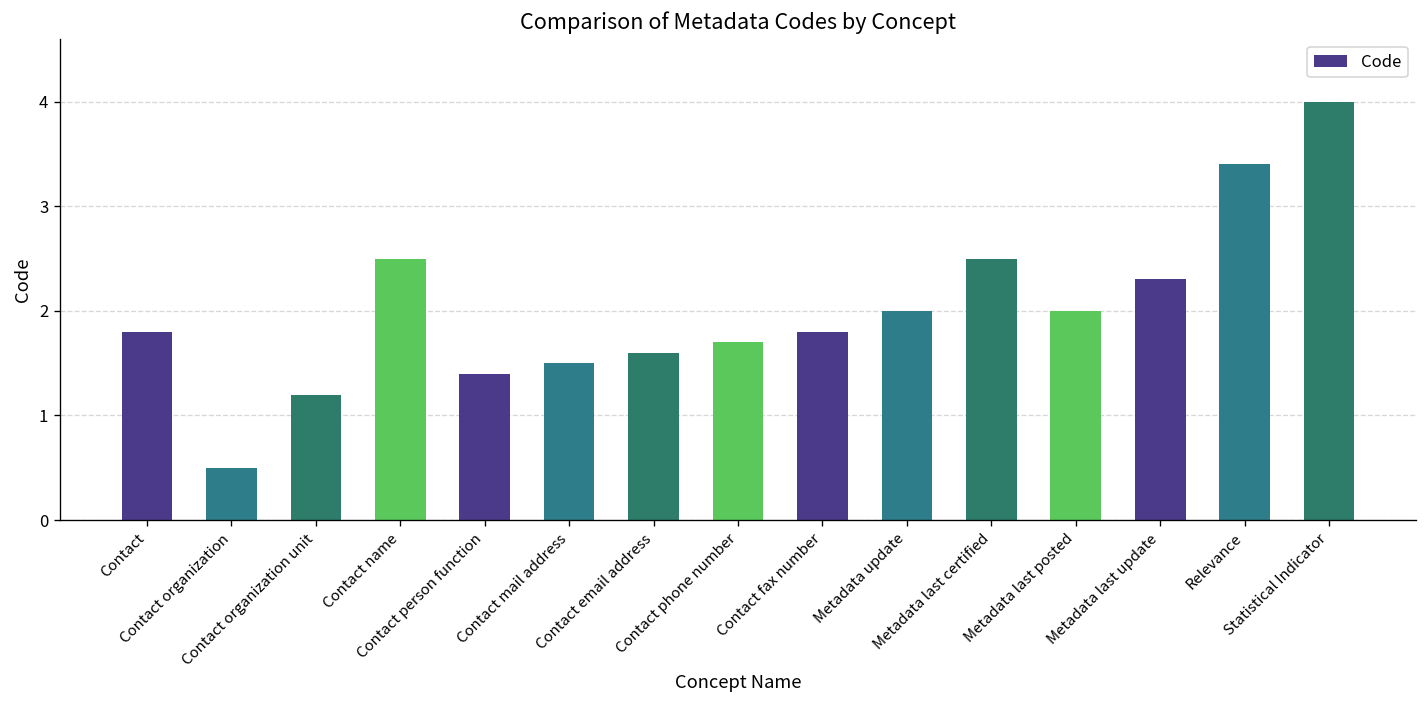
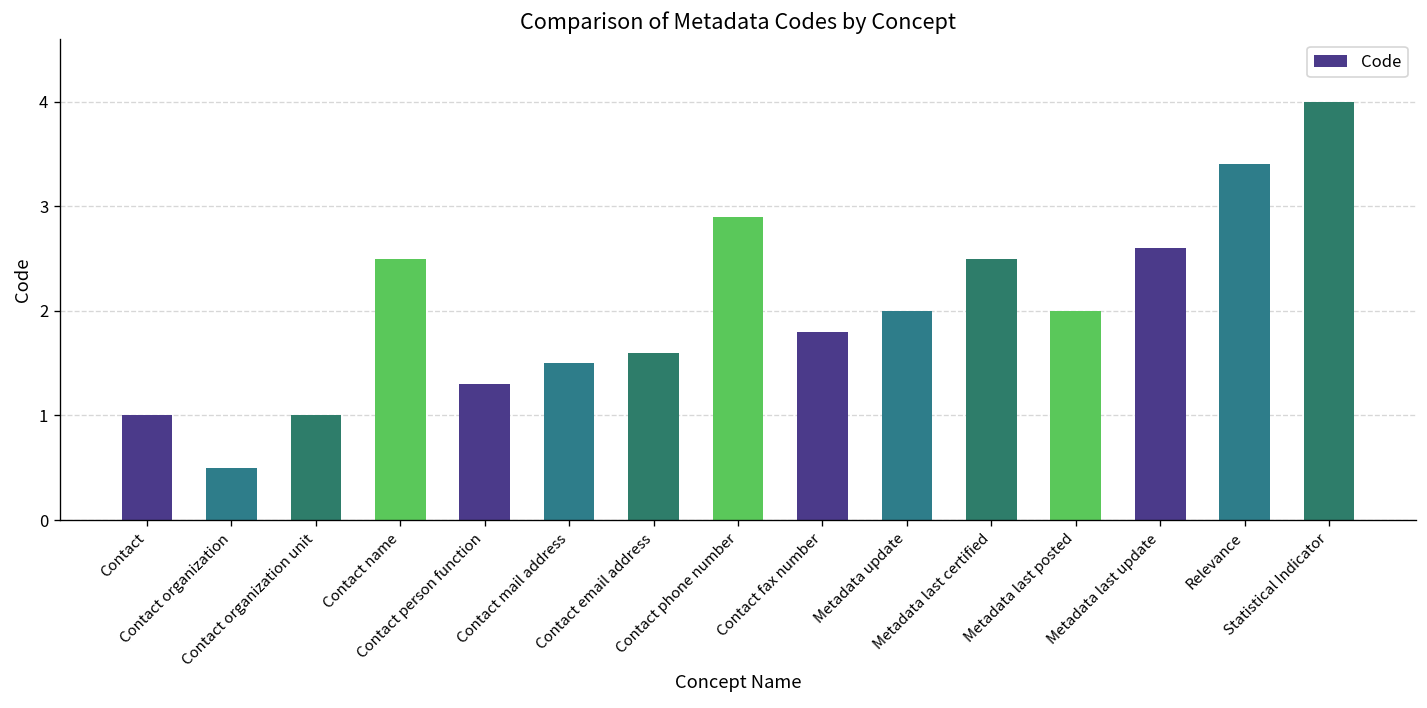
Contact: 1.8 -> 1.0
Contact organization unit: 1.2 -> 1.0
Contact person function: 1.4 -> 1.3
Contact phone number: 1.7 -> 2.9
Metadata last update: 2.3 -> 2.6
